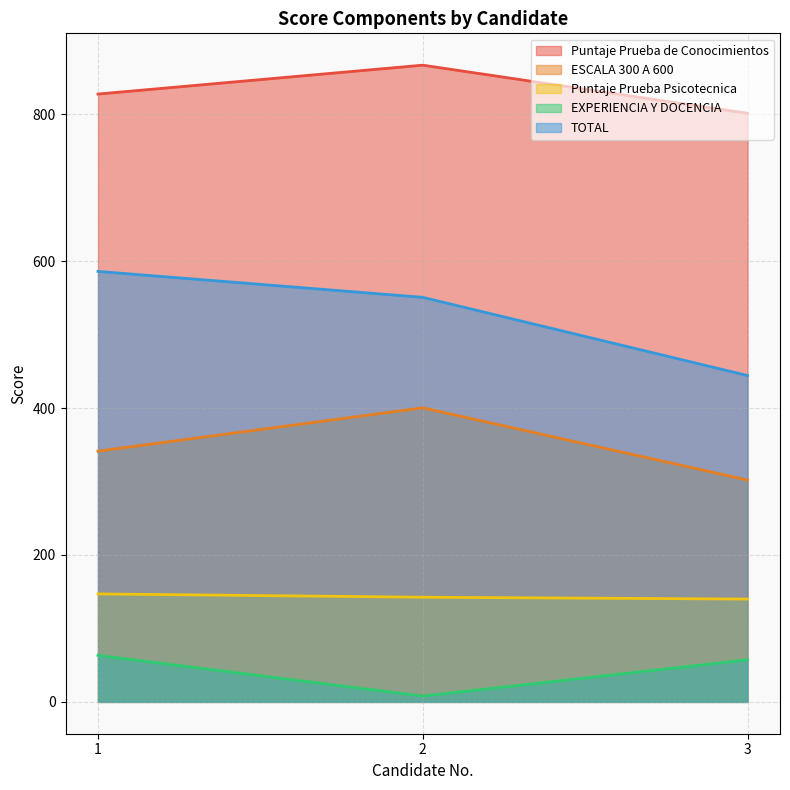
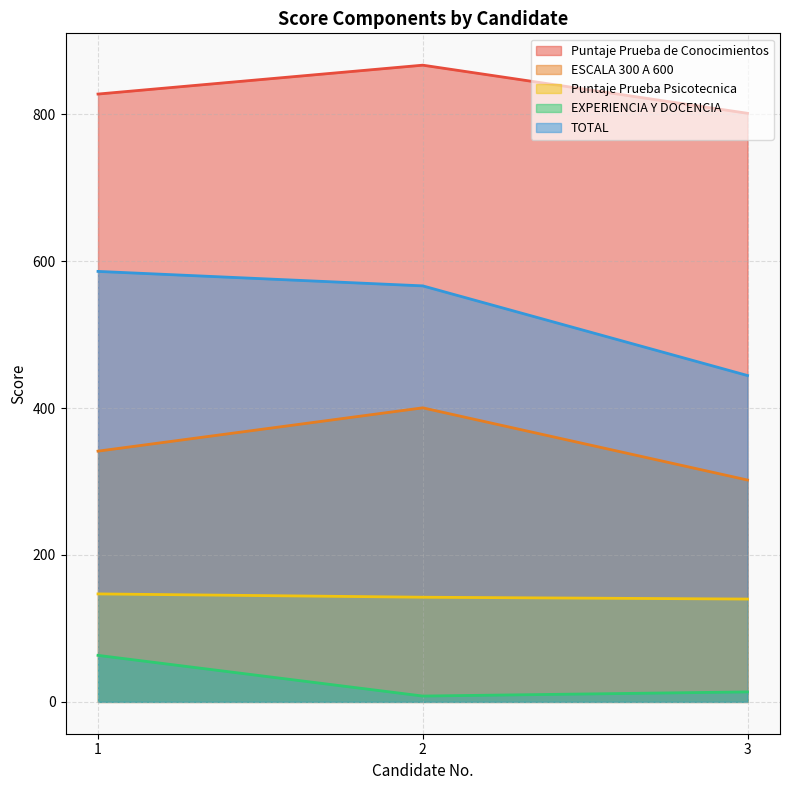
TOTAL, 2: 550 -> 570
EXPERIENCIA Y DOCENCIA, 3: 60 -> 10
